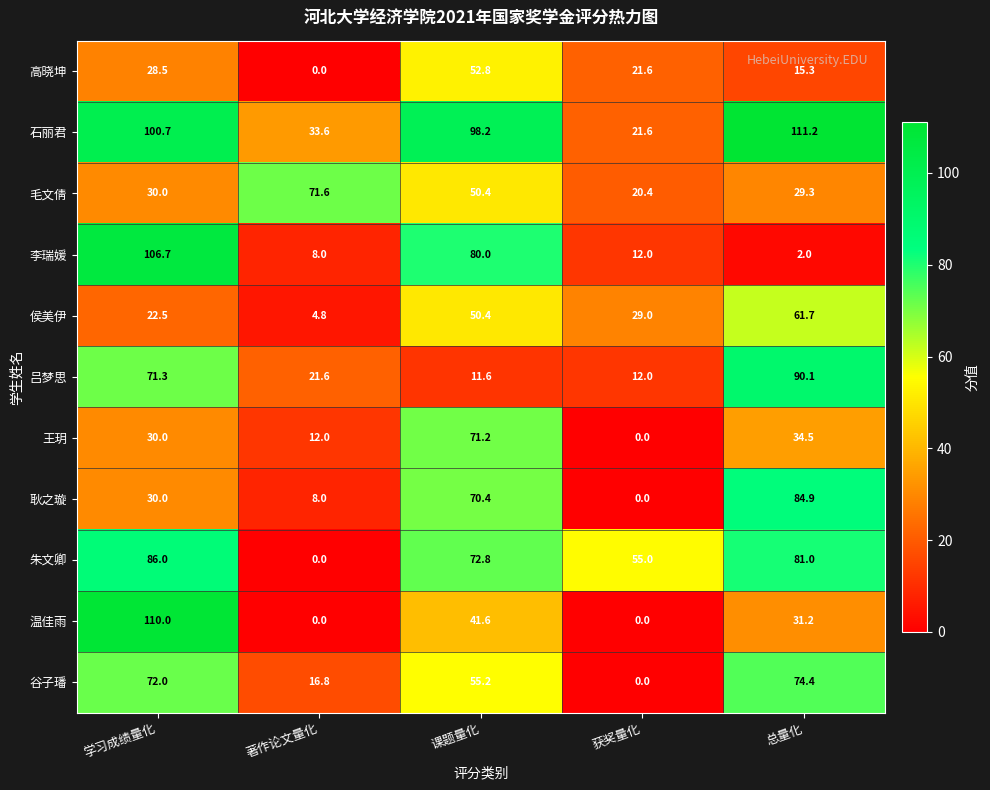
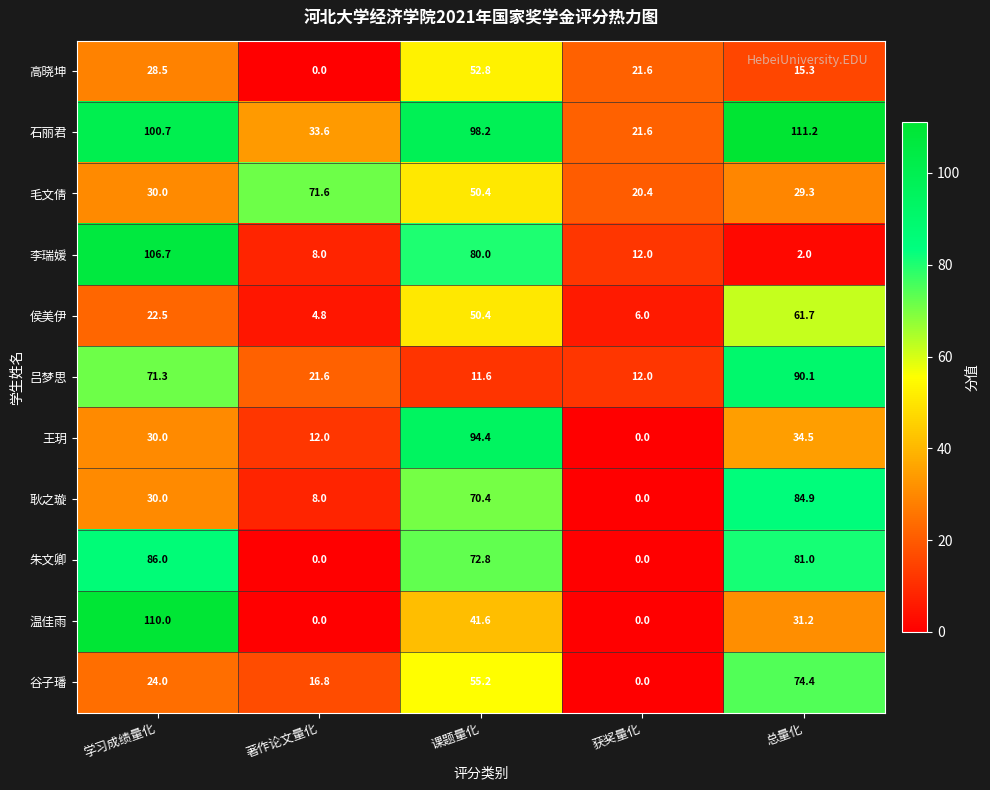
侯美伊, 获奖量化: 29.0 -> 6.0
王玥, 课题量化: 71.2 -> 94.4
朱文卿, 获奖量化: 55.0 -> 0.0
谷子璠, 学习成绩量化: 72.0 -> 24.0
